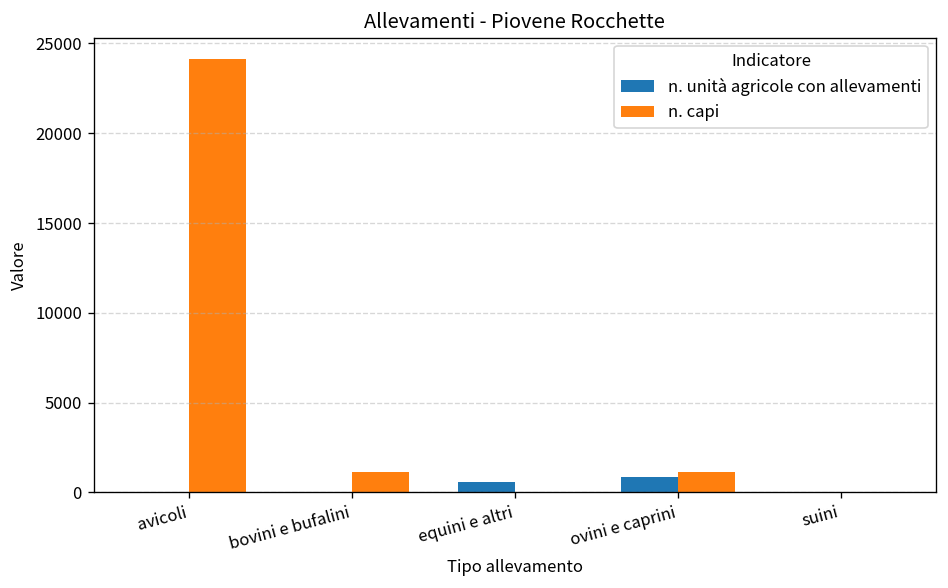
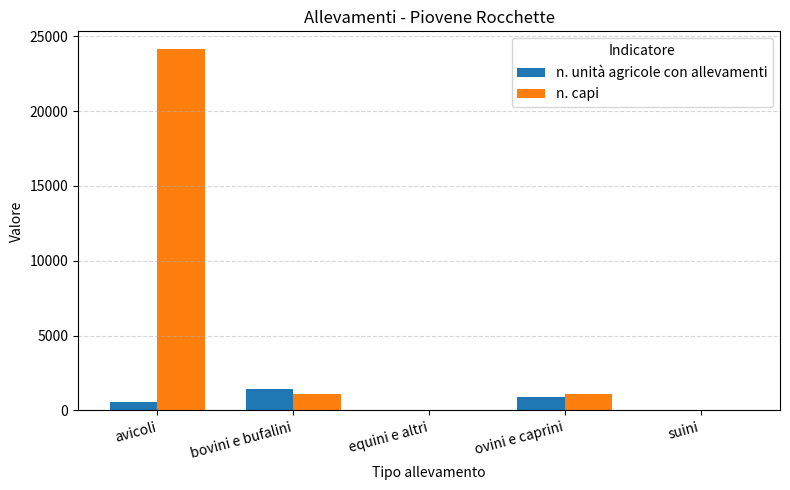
n. unità agricole con allevamenti, avicoli: 0 -> 500
n. unità agricole con allevamenti, bovini e bufalini: 0 -> 1400
n. unità agricole con allevamenti, equini e altri: 600 -> 0
